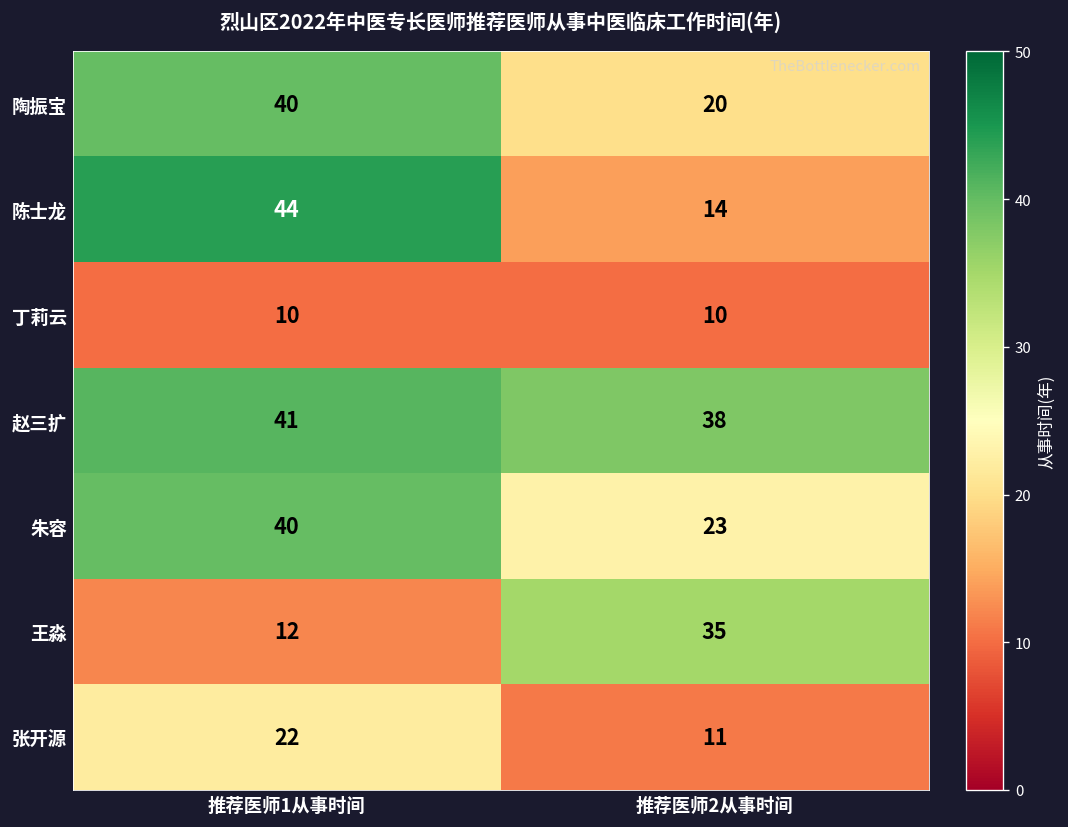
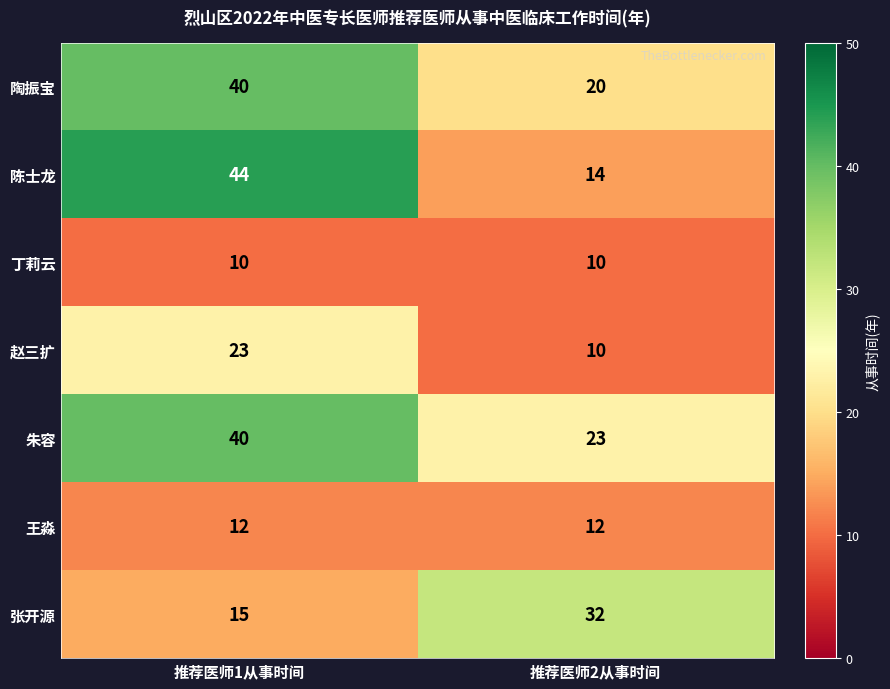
赵三扩, 推荐医师1从事时间: 41 -> 23
赵三扩, 推荐医师2从事时间: 38 -> 10
王淼, 推荐医师2从事时间: 35 -> 12
张开源, 推荐医师1从事时间: 22 -> 15
张开源, 推荐医师2从事时间: 11 -> 32
